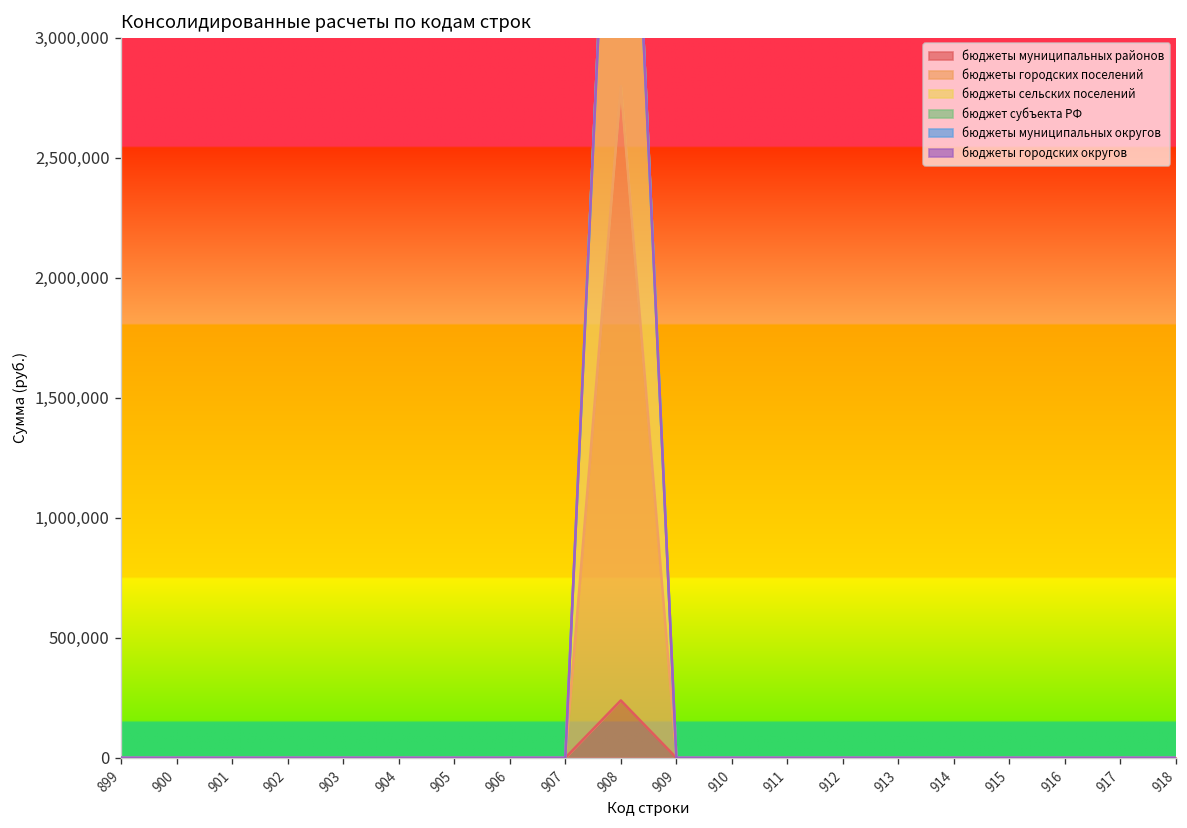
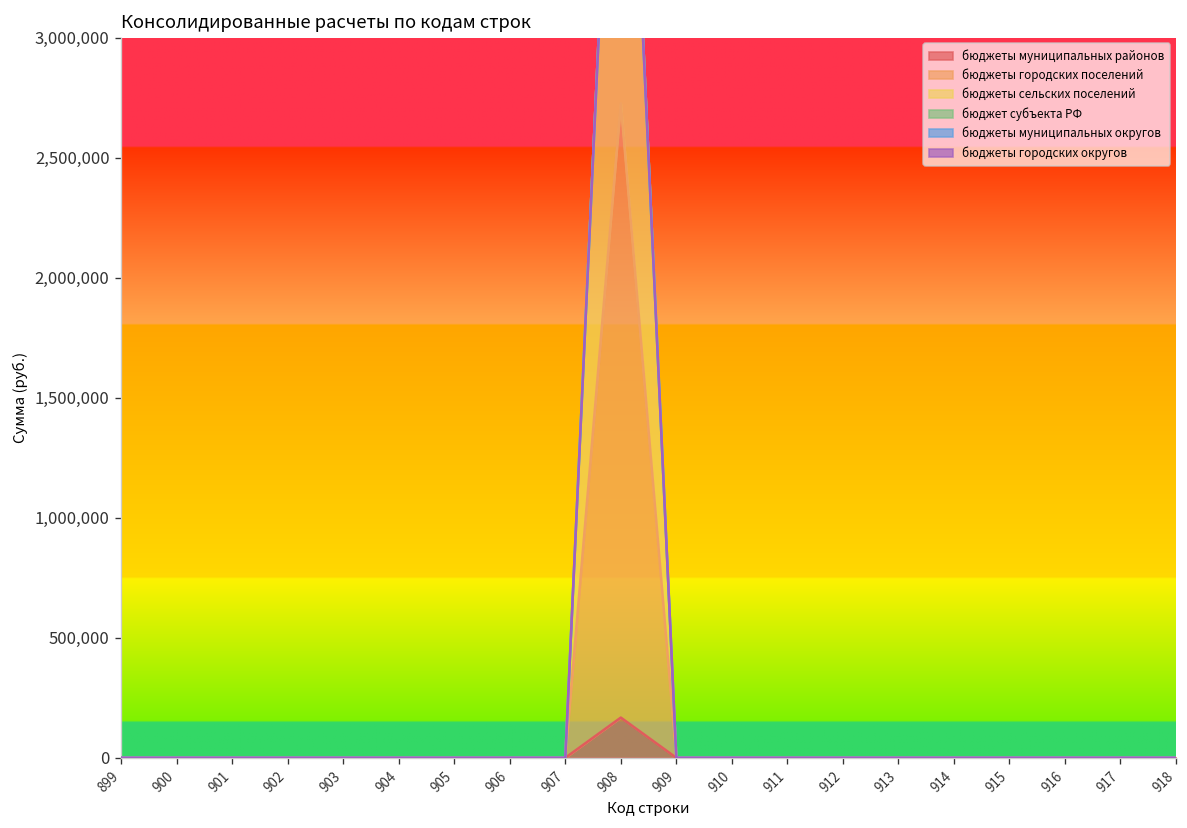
бюджеты муниципальных районов, 908: 240,000 -> 170,000
